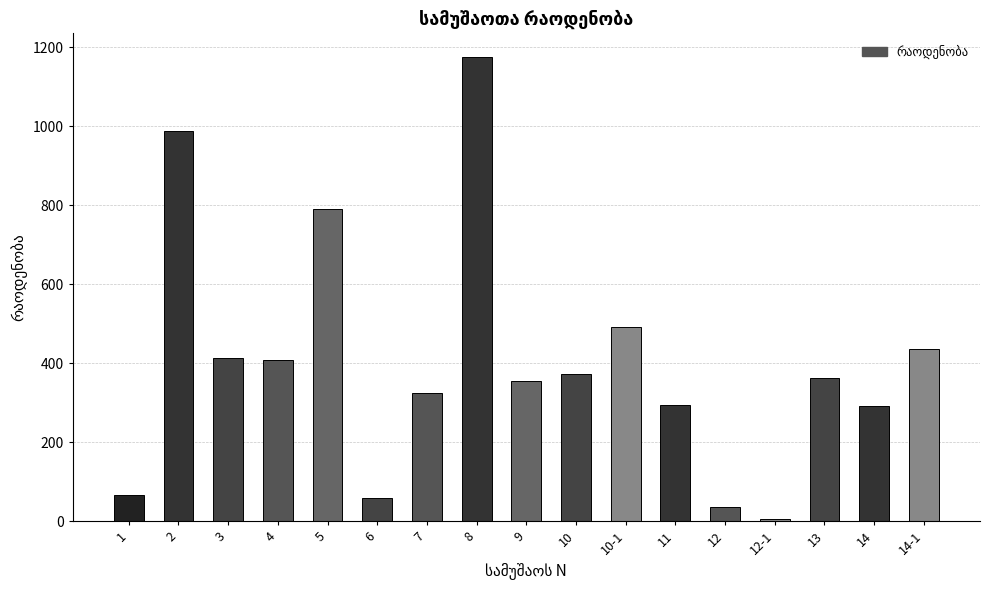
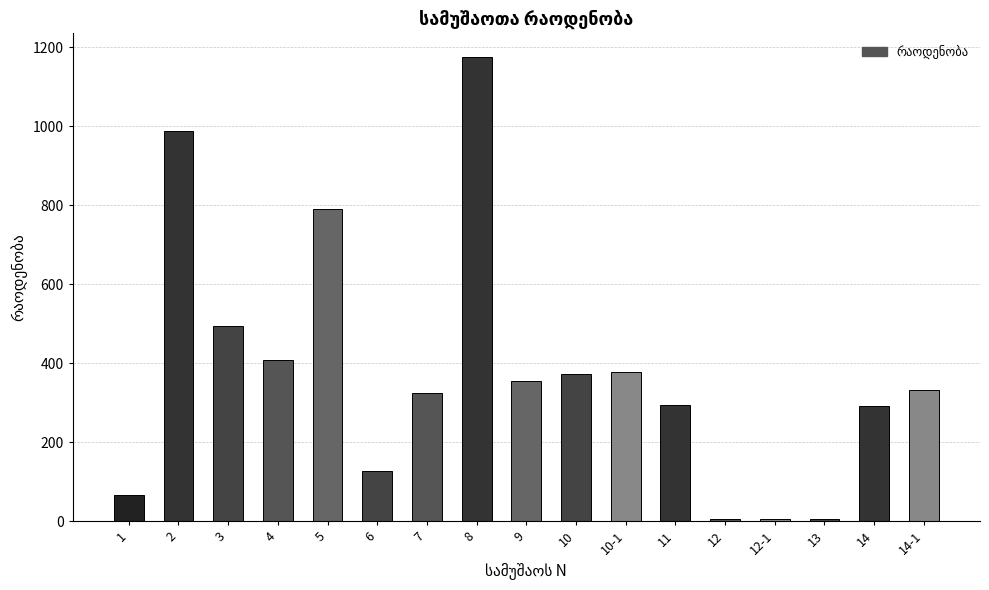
3: 410 -> 500
6: 60 -> 130
10-1: 490 -> 380
12: 40 -> 10
13: 360 -> 10
14-1: 440 -> 330
